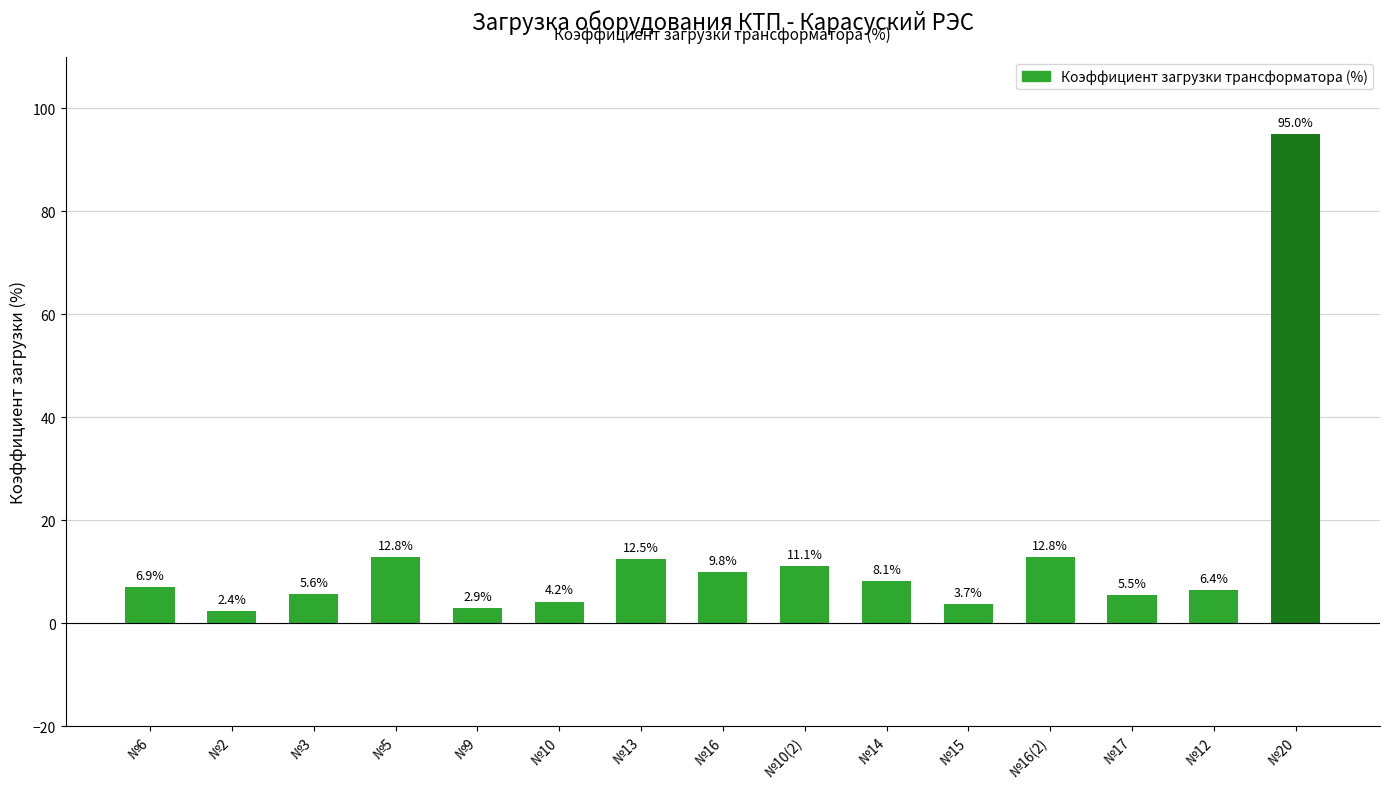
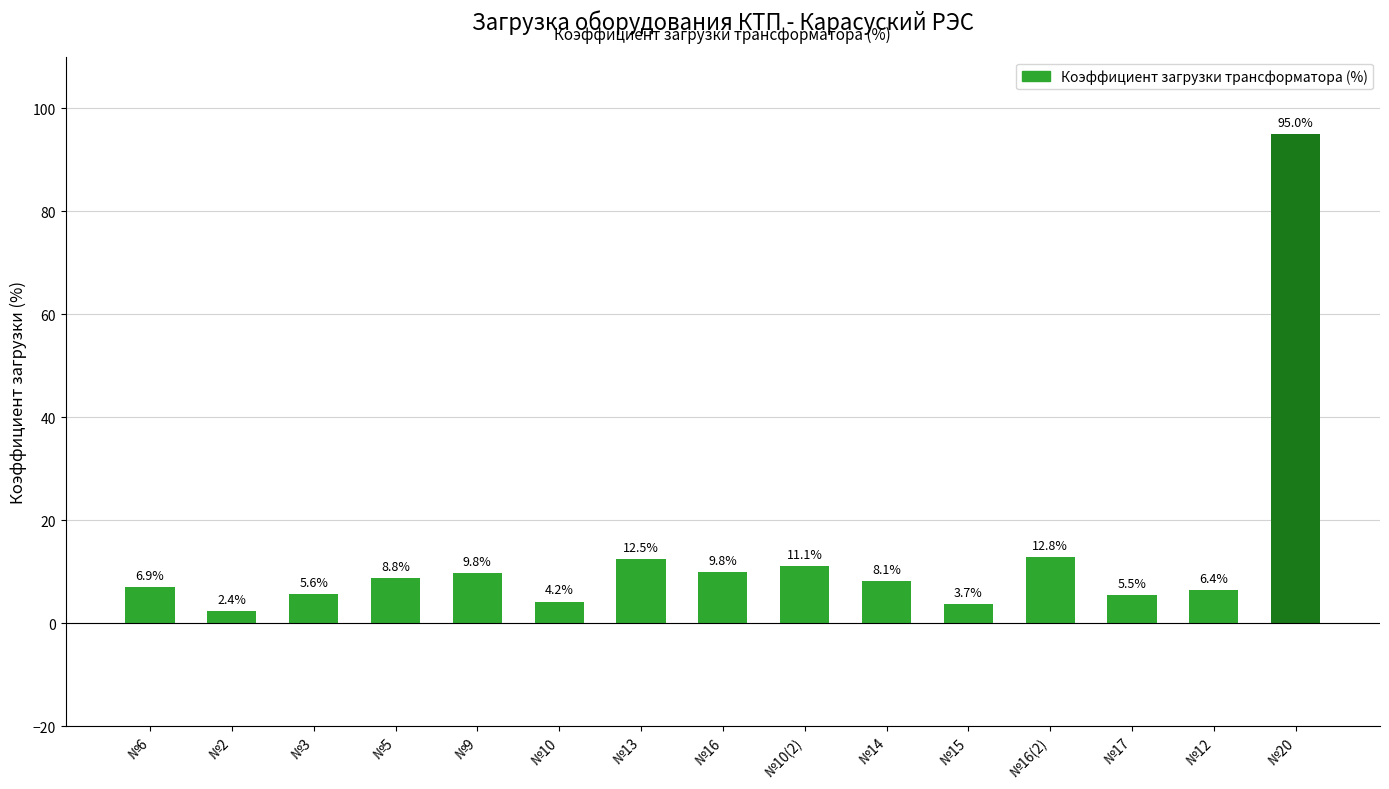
№5: 12.8% -> 8.8%
№9: 2.9% -> 9.8%
